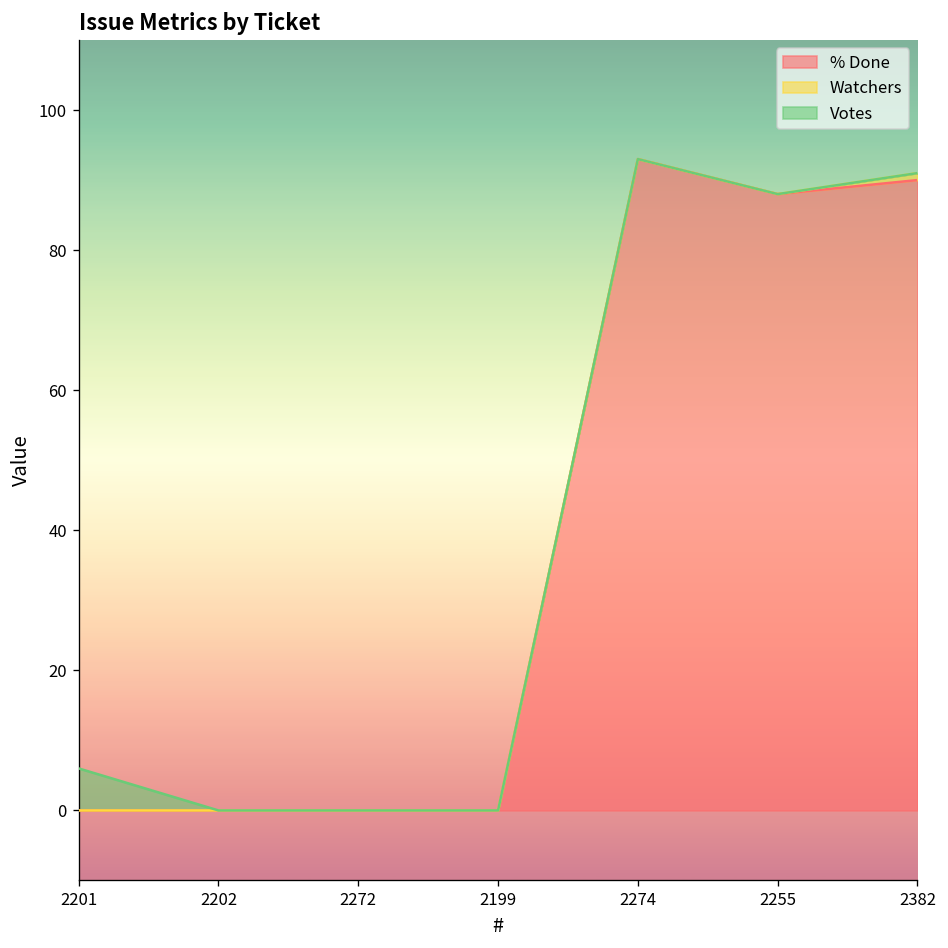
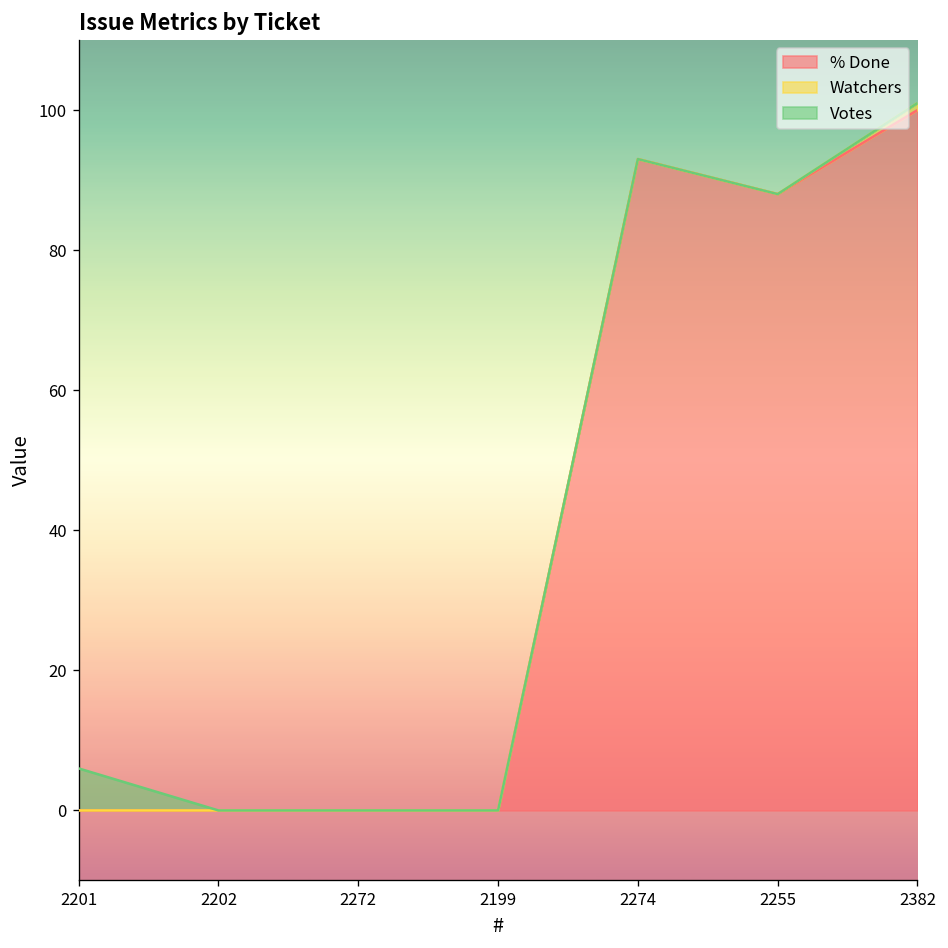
% Done, 2382: 90 -> 100
